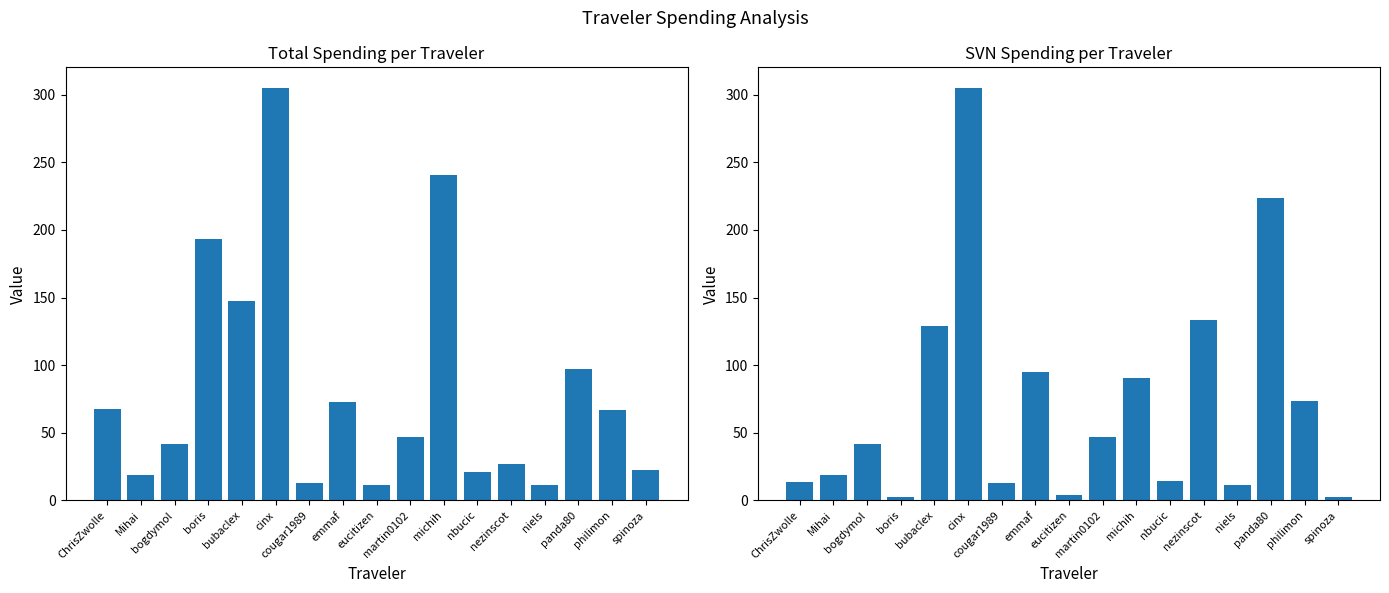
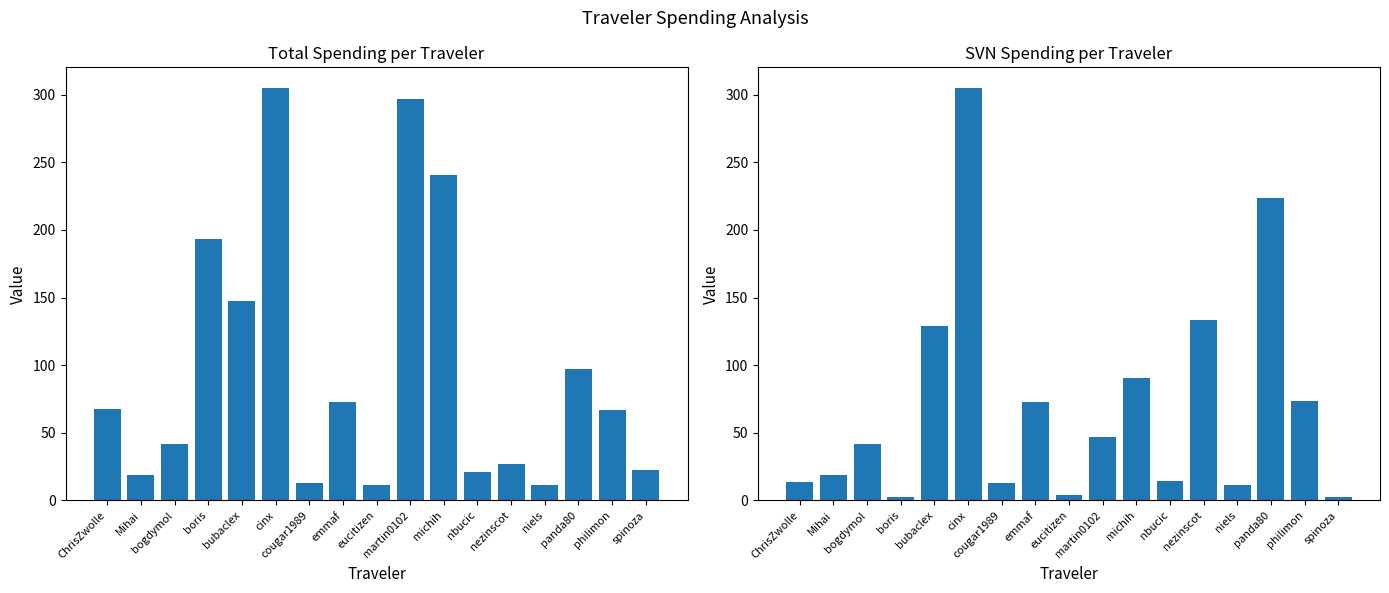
Total Spending per Traveler, martin0102: 47 -> 297
SVN Spending per Traveler, emmaf: 95 -> 73
